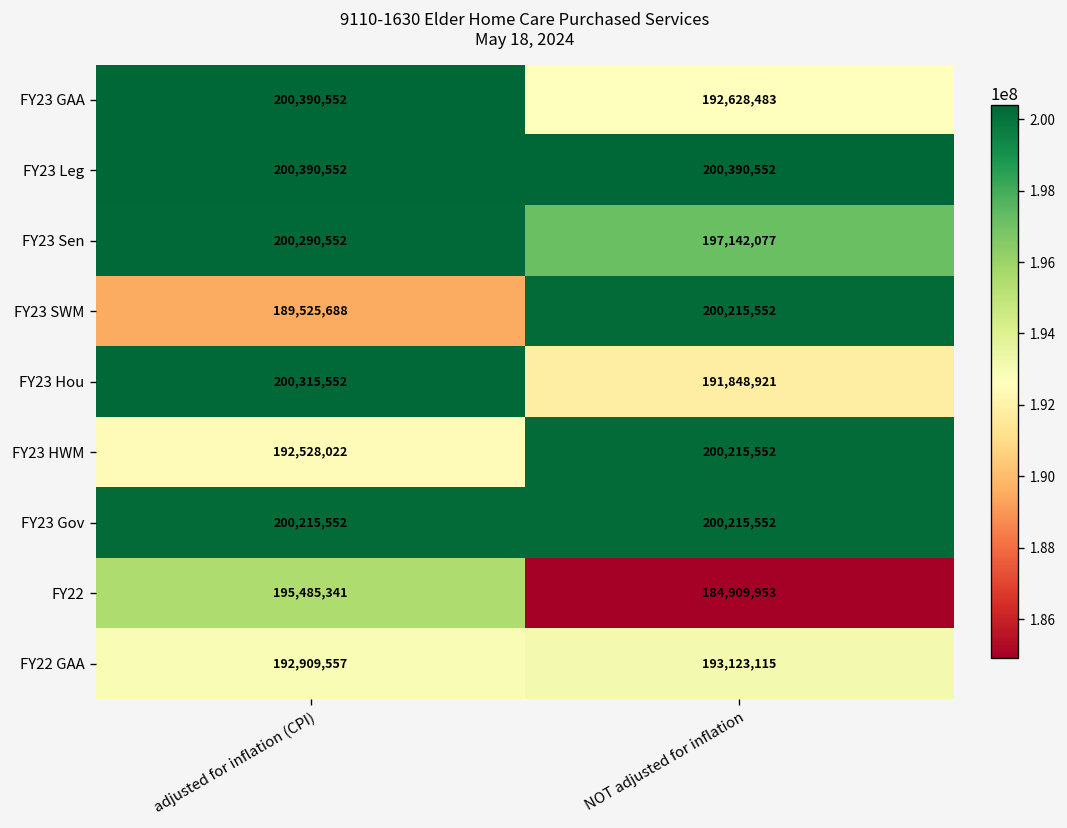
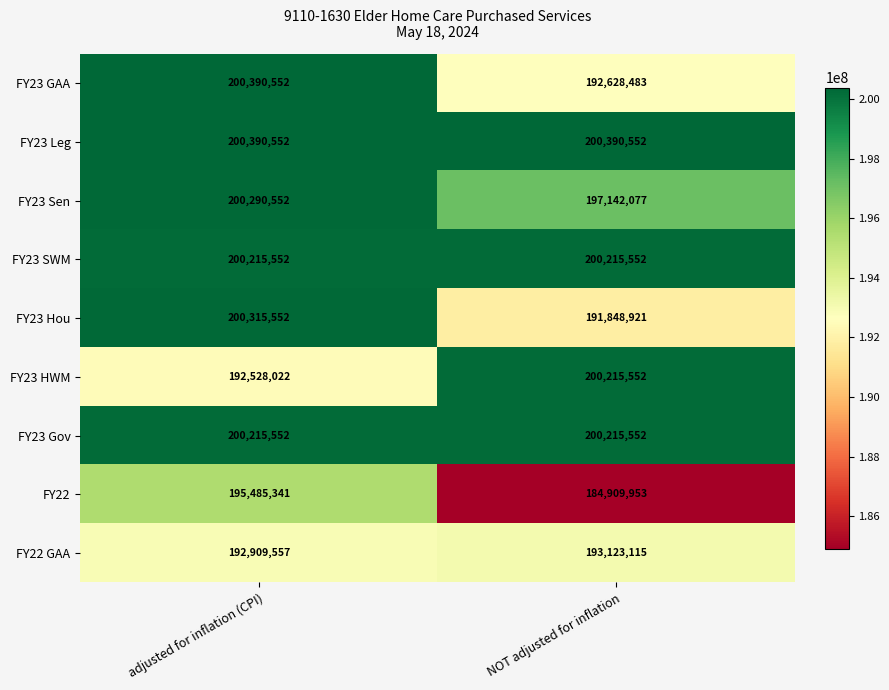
FY23 SWM, adjusted for inflation (CPI): 189,525,688 -> 200,215,552
